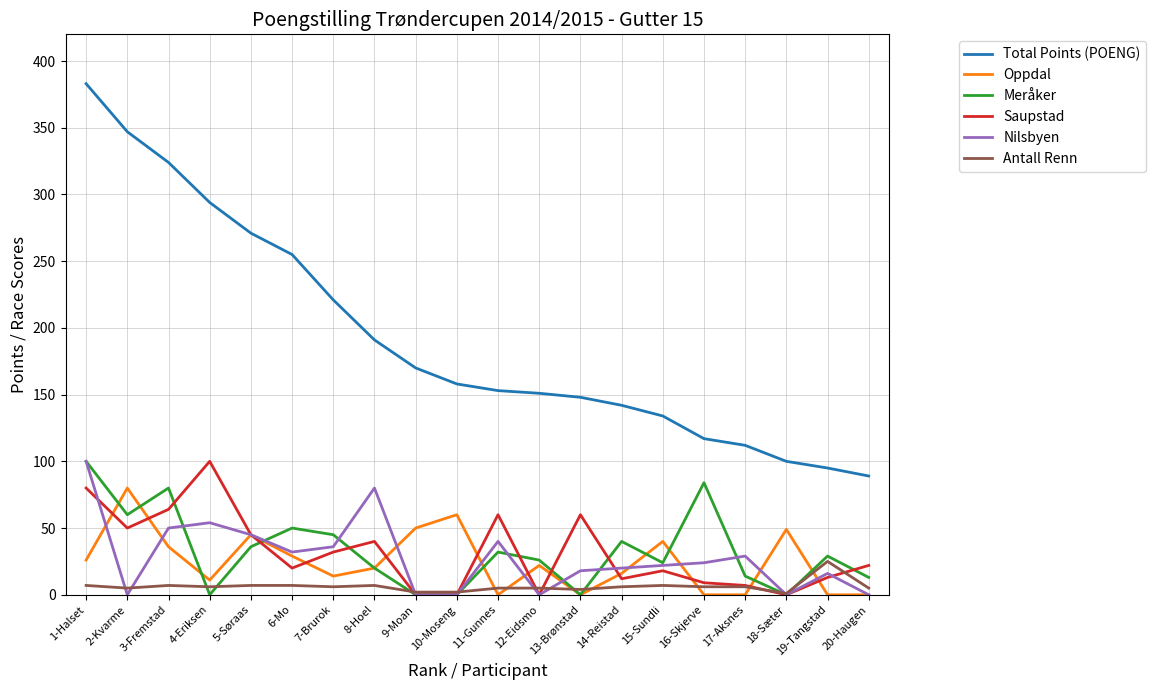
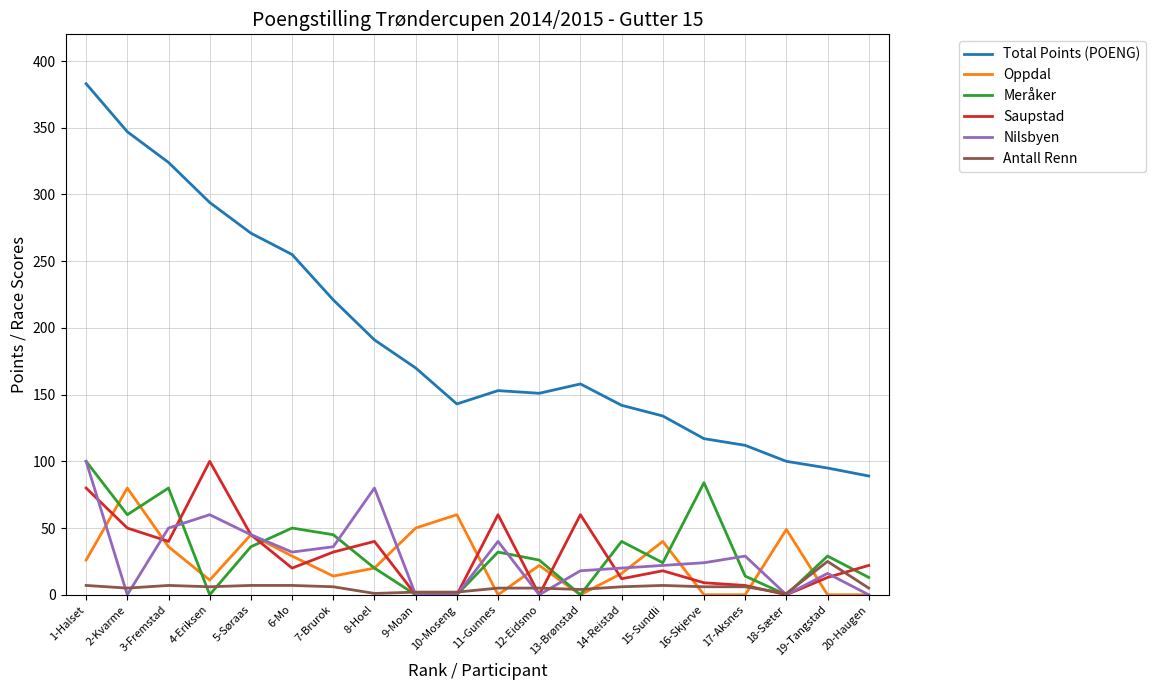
Saupstad, 3-Fremstad: 64 -> 40
Nilsbyen, 4-Eriksen: 54 -> 60
Antall Renn, 8-Hoel: 7 -> 1
Total Points (POENG), 10-Moseng: 158 -> 143
Total Points (POENG), 13-Brønstad: 148 -> 158
